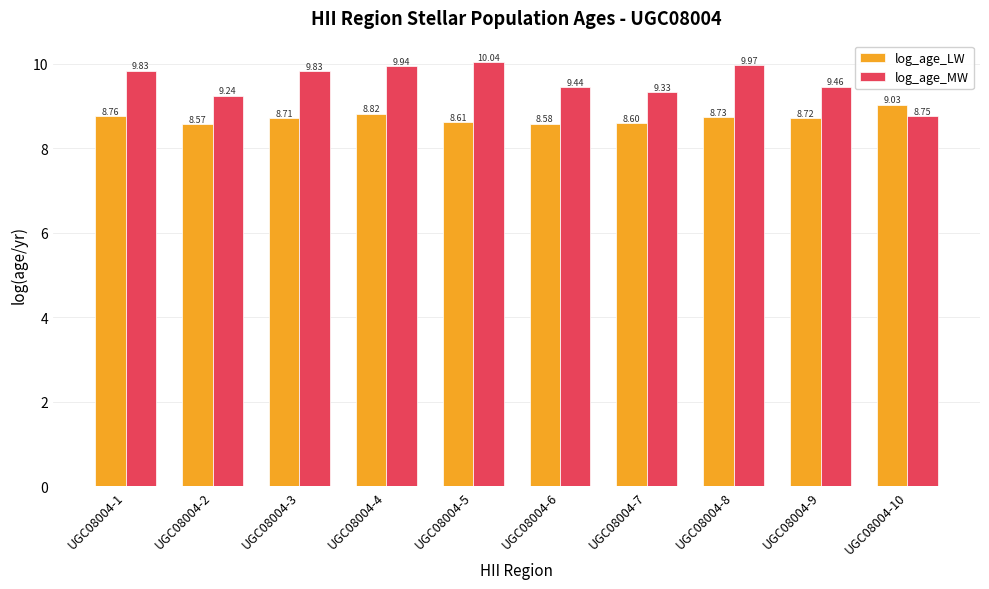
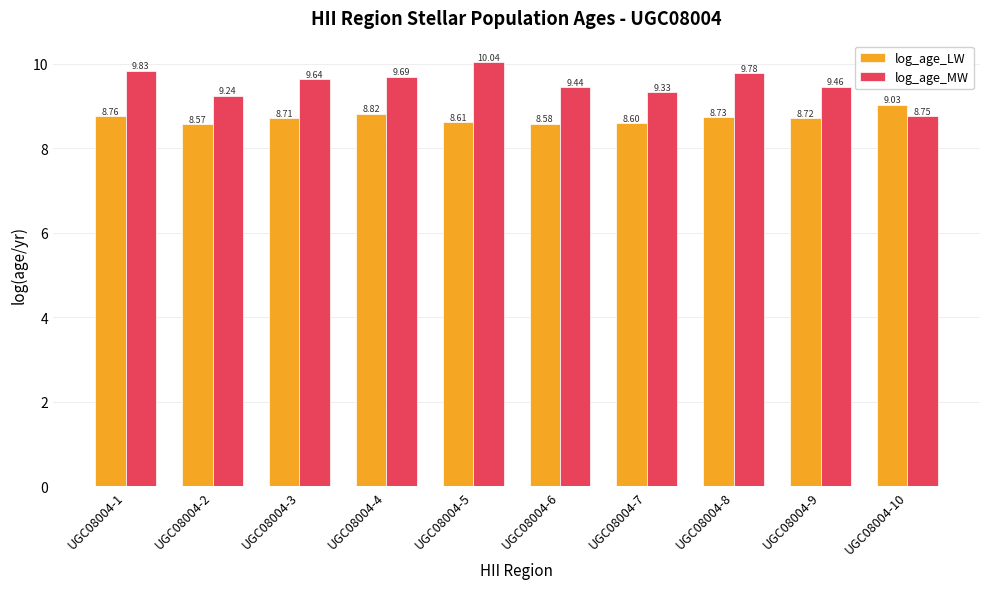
log_age_MW, UGC08004-3: 9.83 -> 9.64
log_age_MW, UGC08004-4: 9.94 -> 9.69
log_age_MW, UGC08004-8: 9.97 -> 9.78
